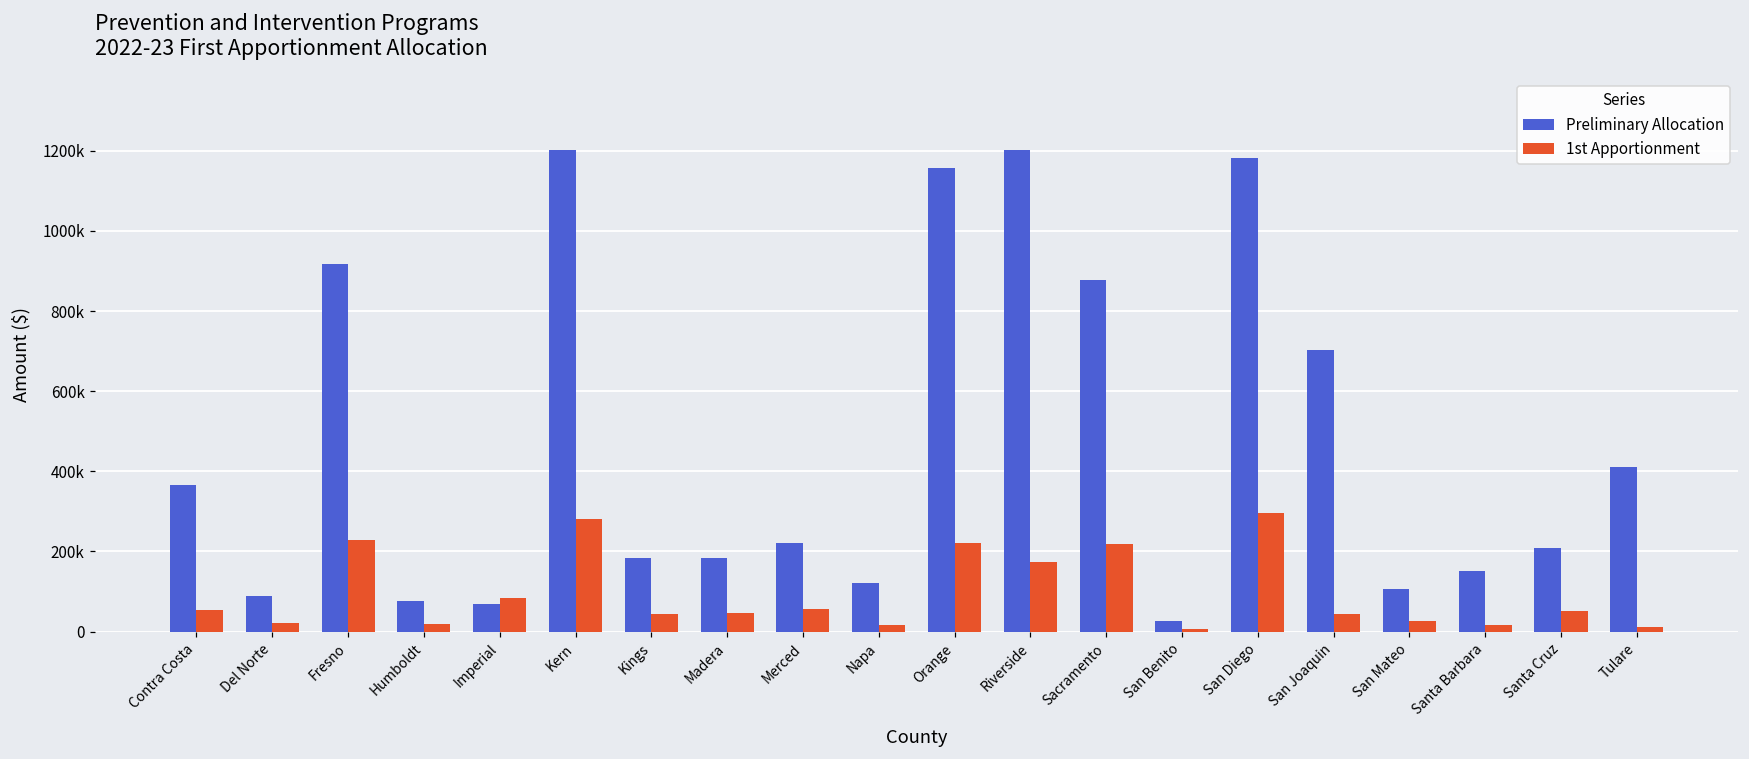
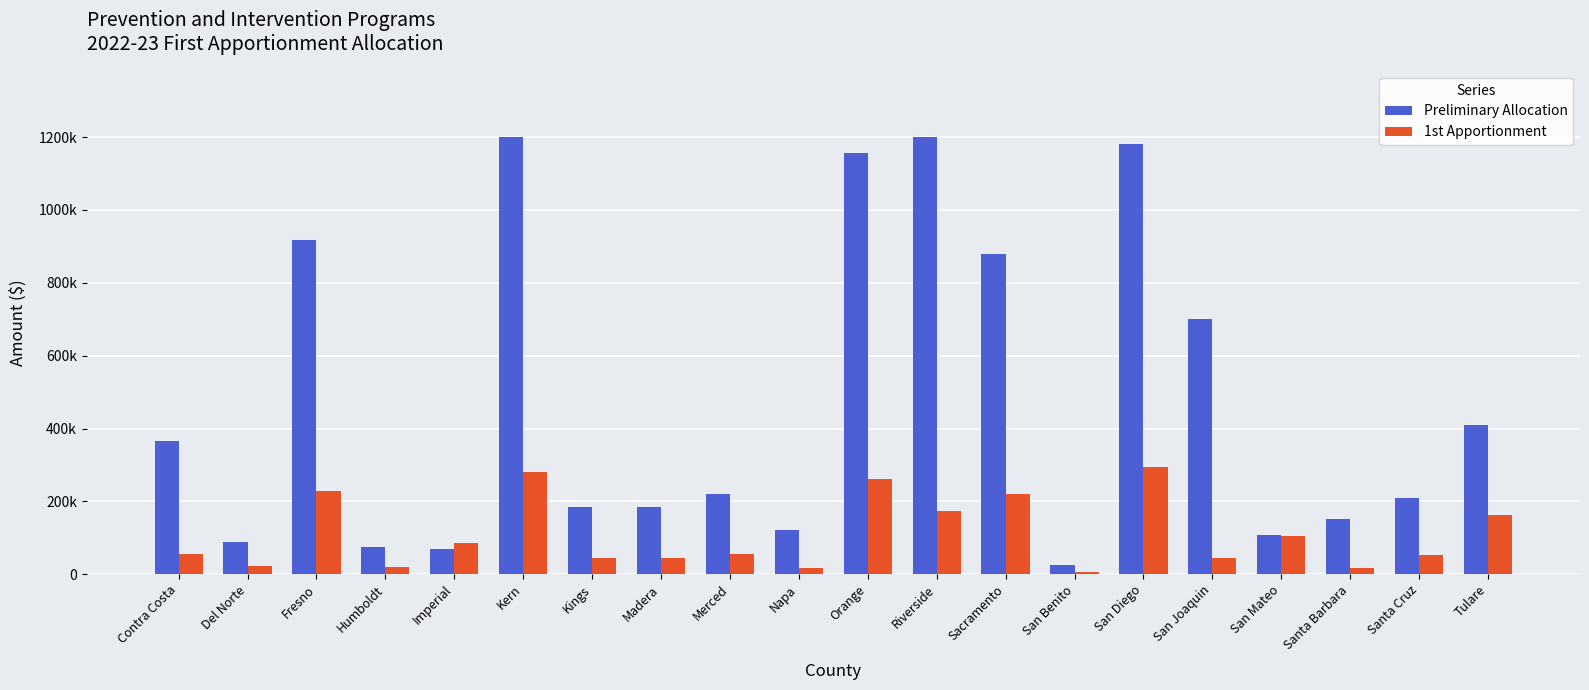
1st Apportionment, Orange: 220000 -> 260000
1st Apportionment, San Mateo: 30000 -> 100000
1st Apportionment, Tulare: 10000 -> 160000
